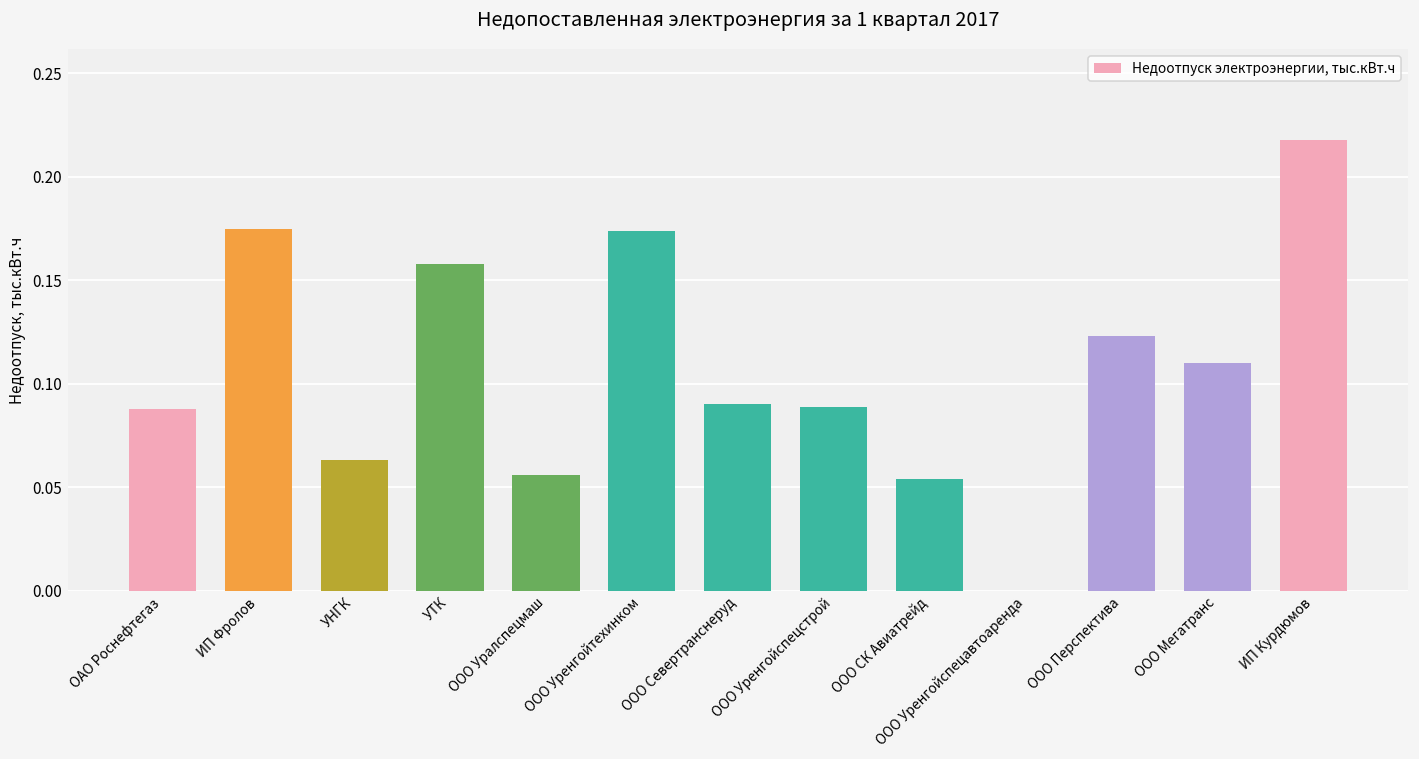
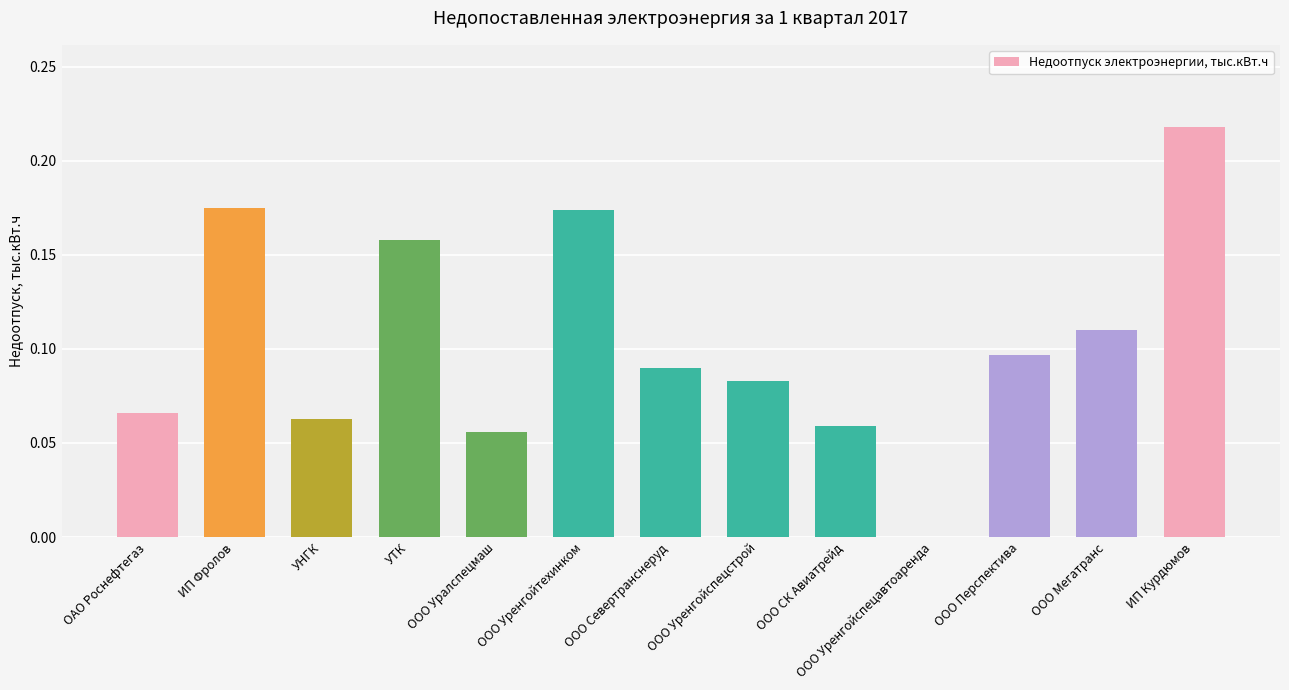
ОАО Роснефтегаз: 0.088 -> 0.066
ООО Уренгойспецстрой: 0.089 -> 0.083
ООО СК Авиатрейд: 0.054 -> 0.059
ООО Перспектива: 0.123 -> 0.097
